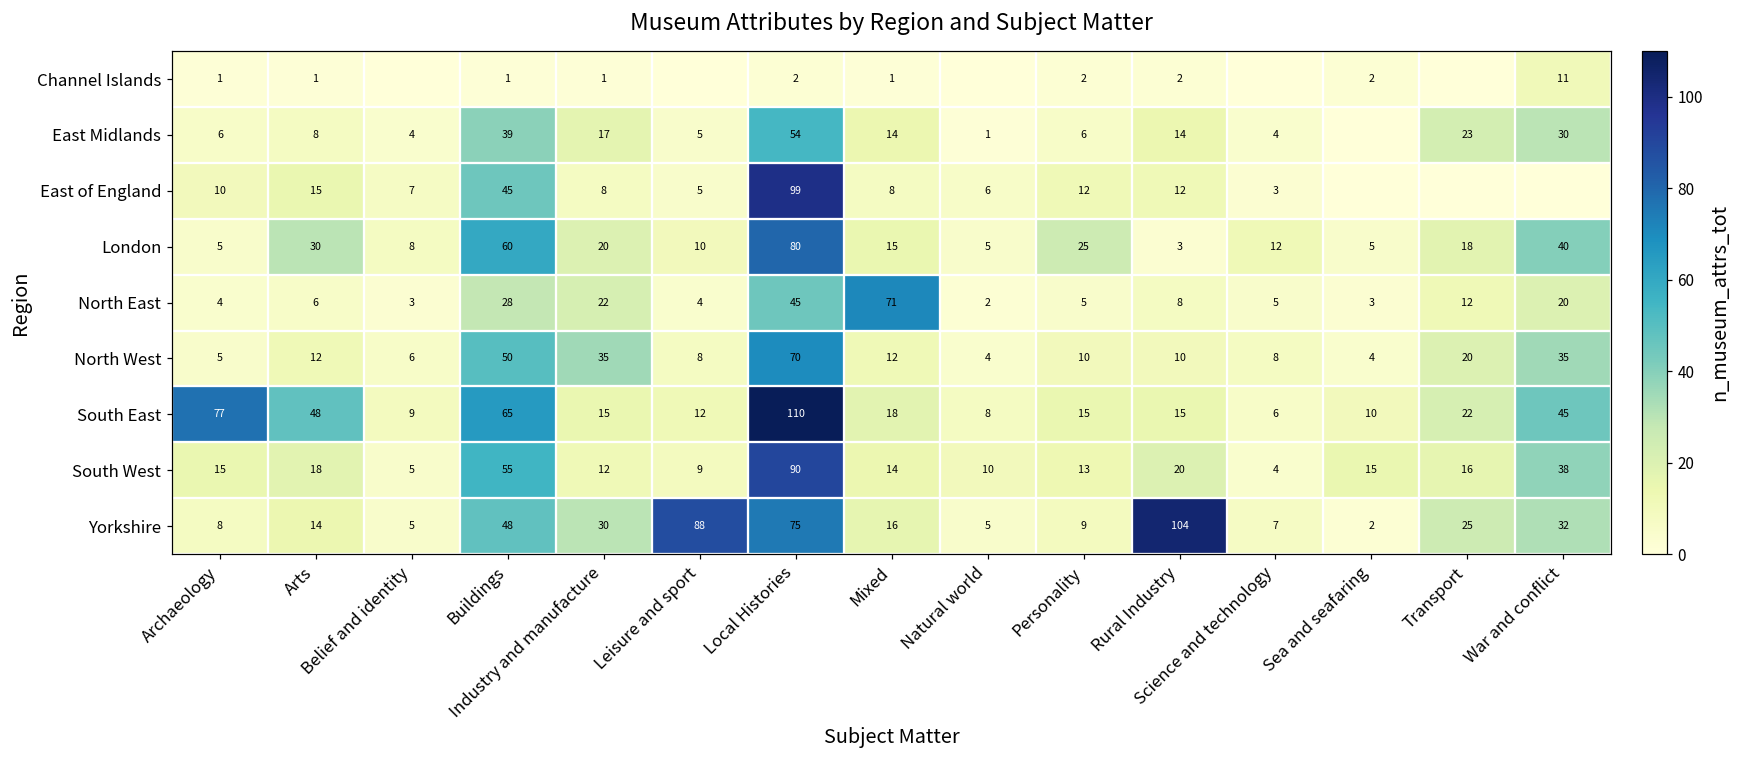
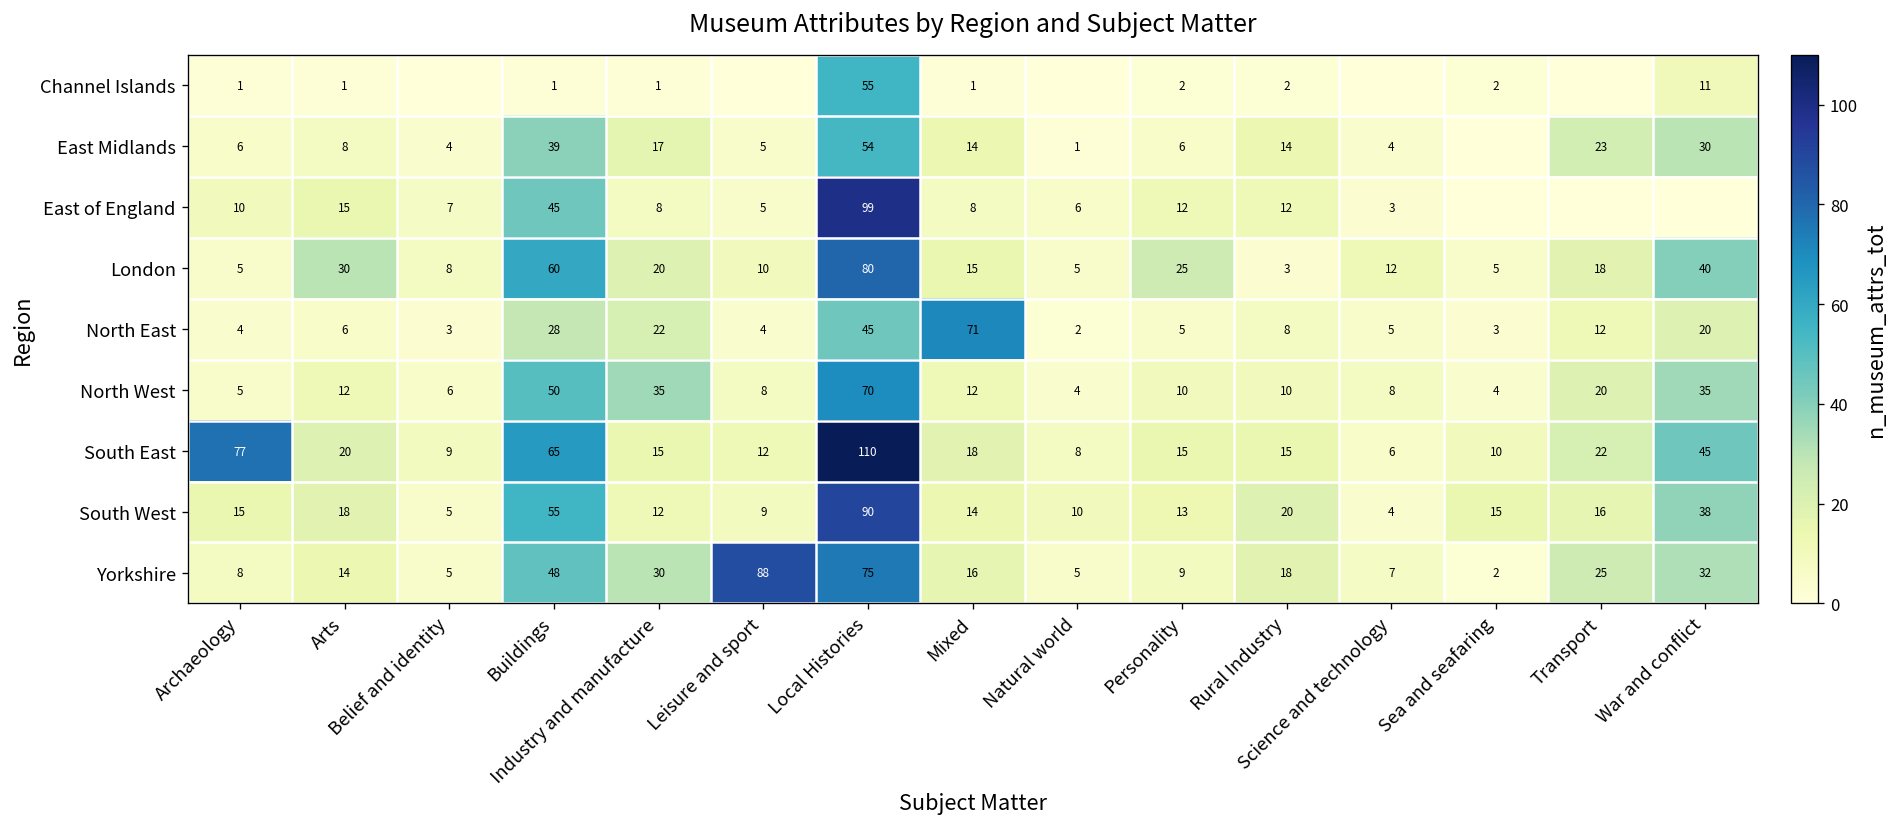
Channel Islands, Local Histories: 2 -> 55
South East, Arts: 48 -> 20
Yorkshire, Rural Industry: 104 -> 18
